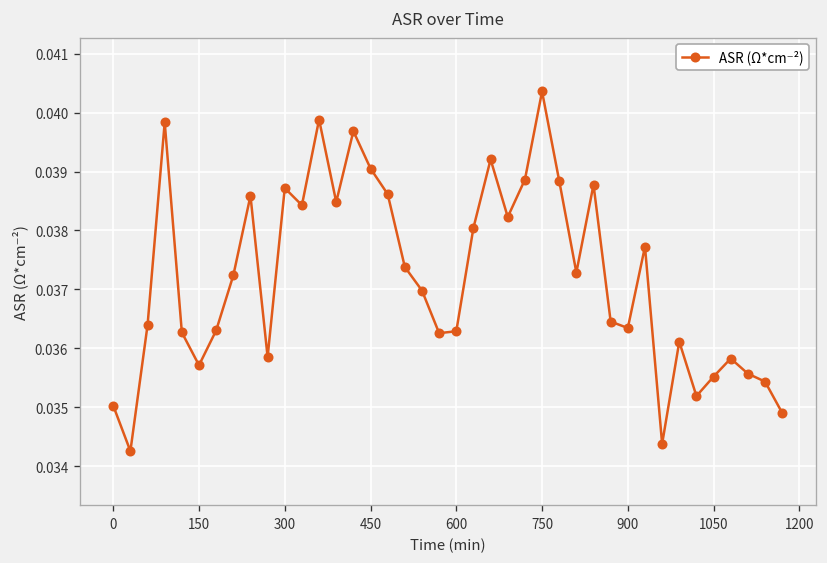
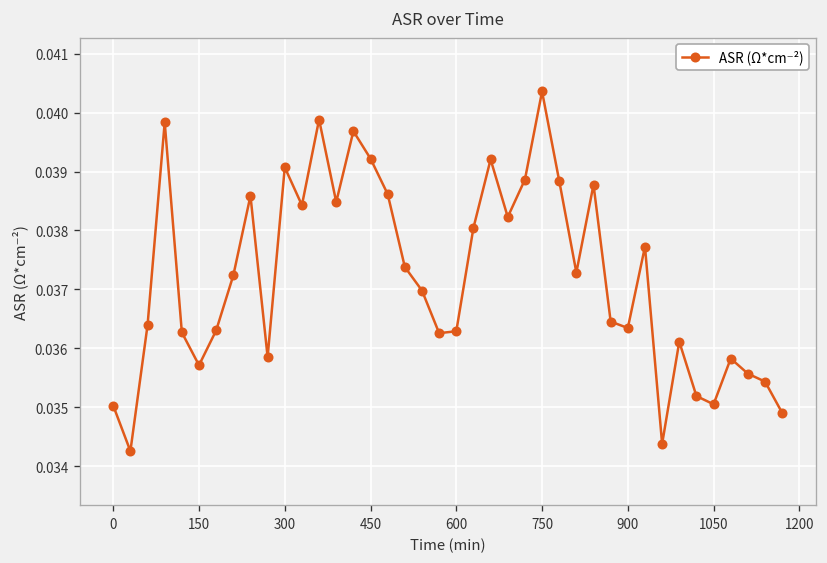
300: 0.0387 -> 0.0391
450: 0.0391 -> 0.0392
1050: 0.0355 -> 0.0350
